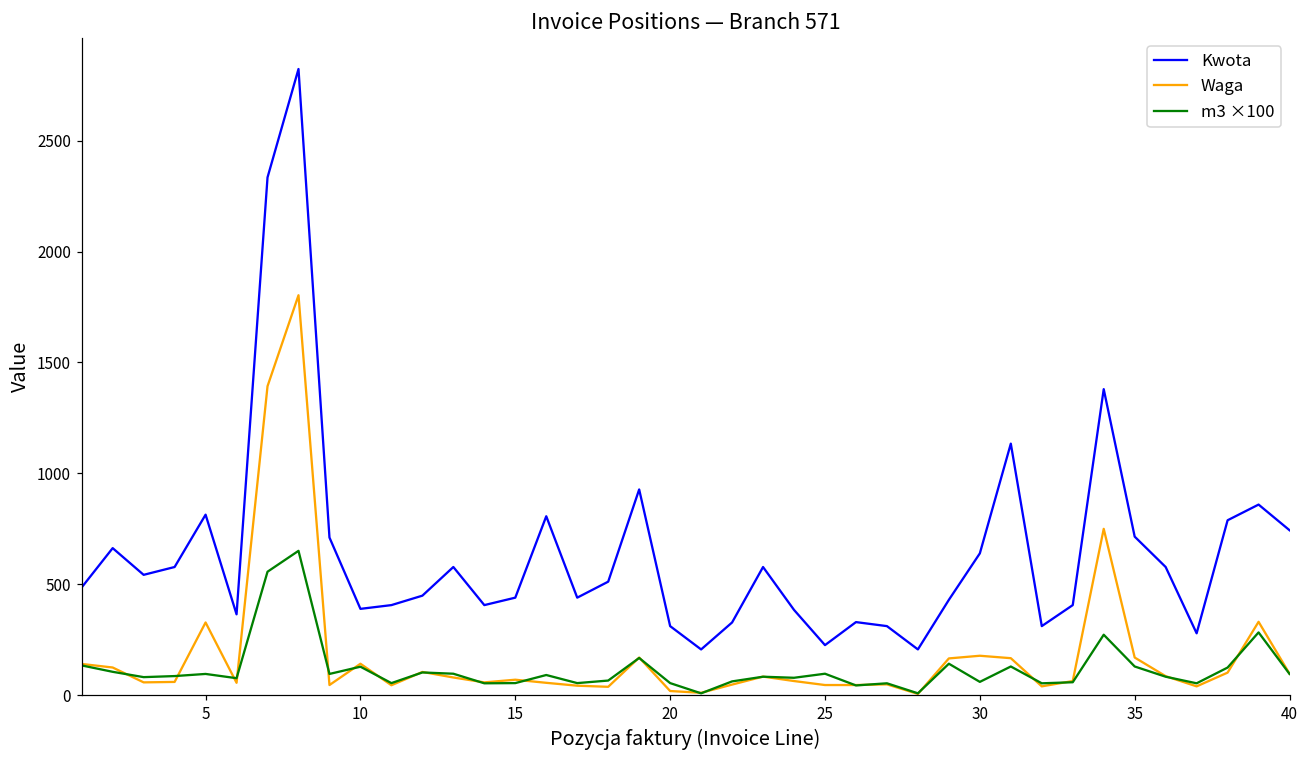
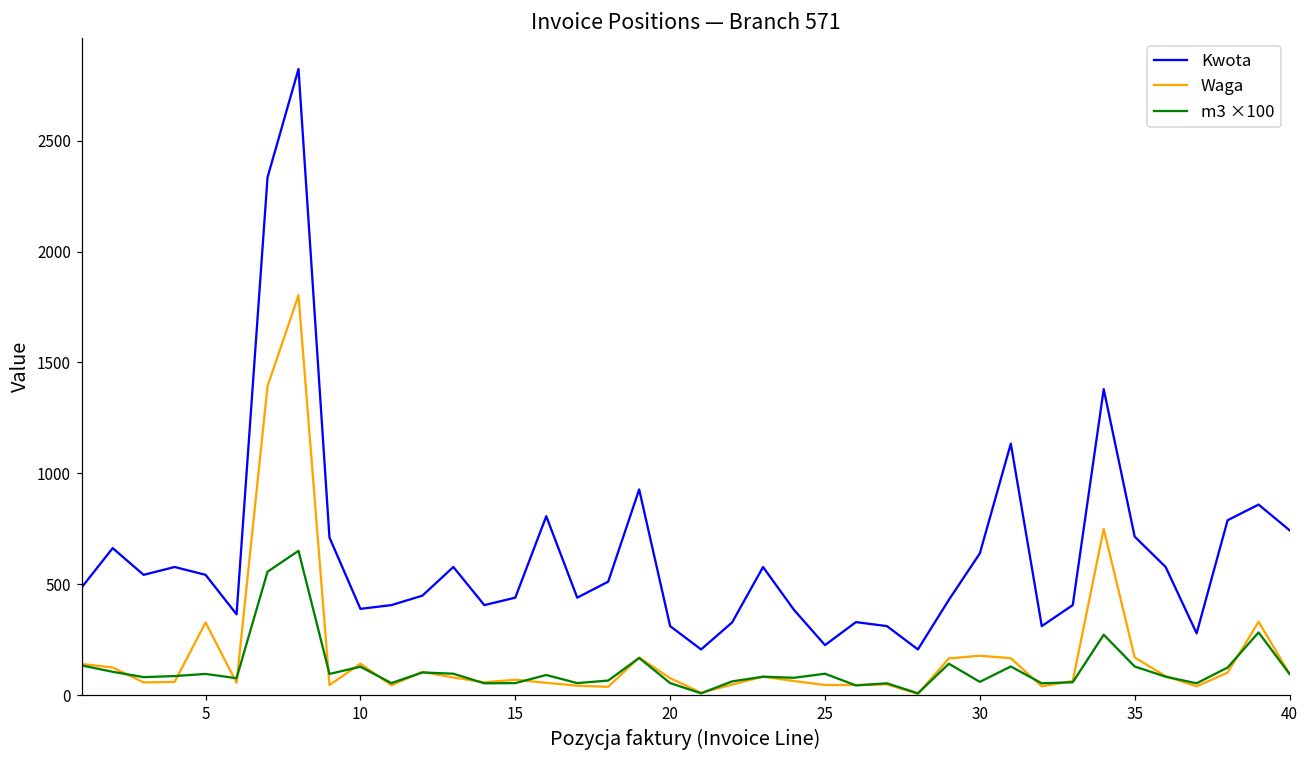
Kwota, 5: 810 -> 540
Waga, 20: 20 -> 80
